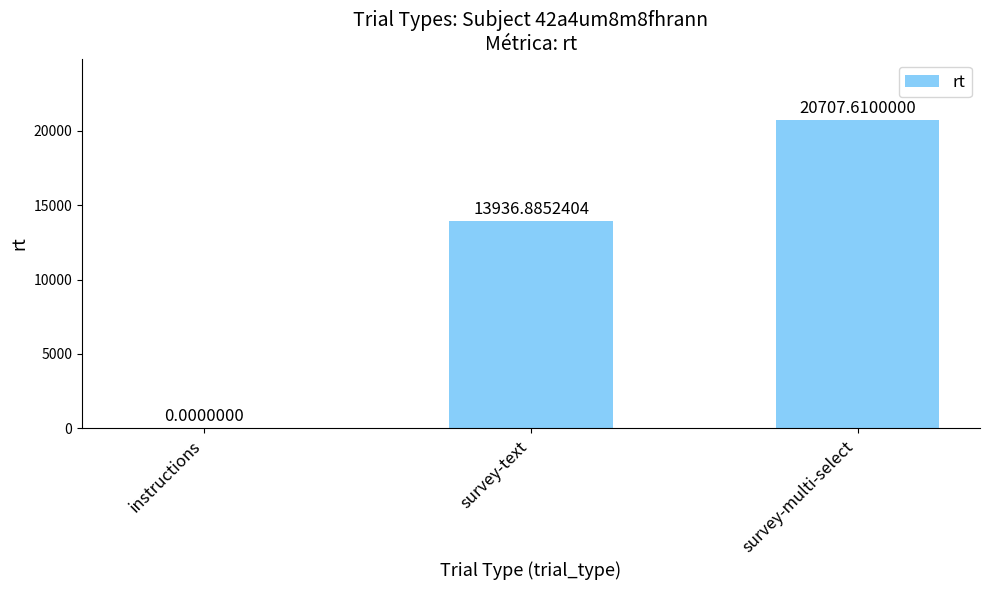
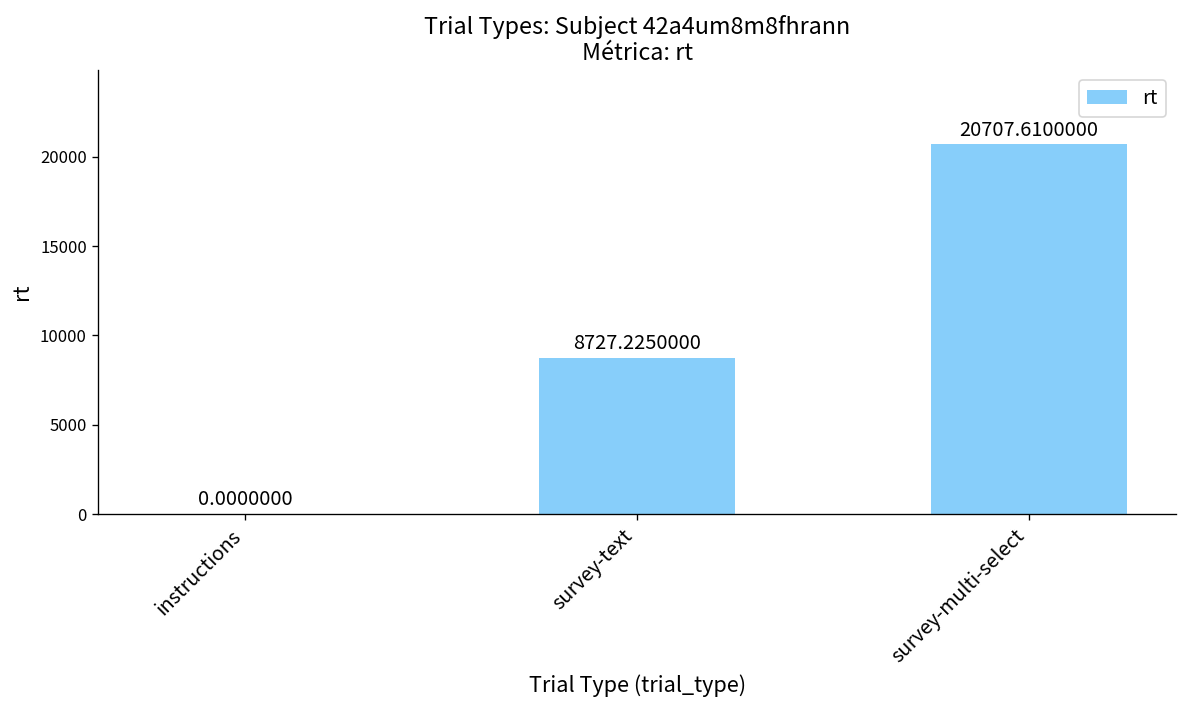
survey-text: 13936.8852404 -> 8727.2250000
